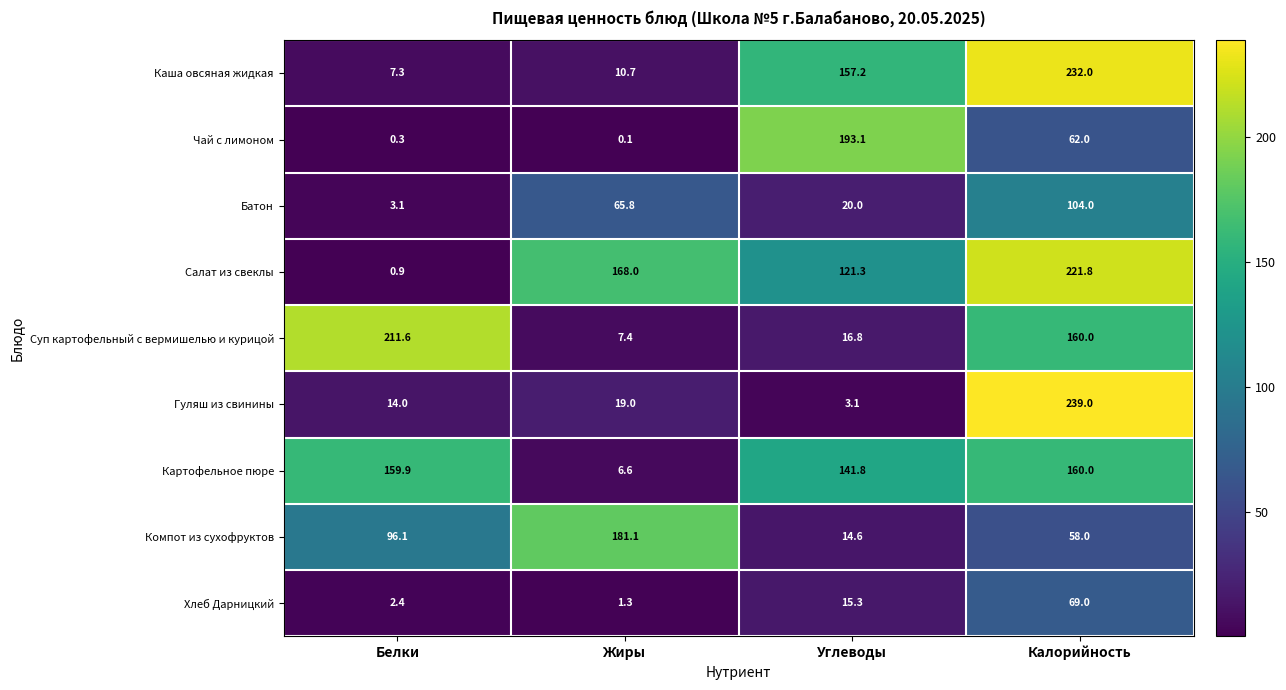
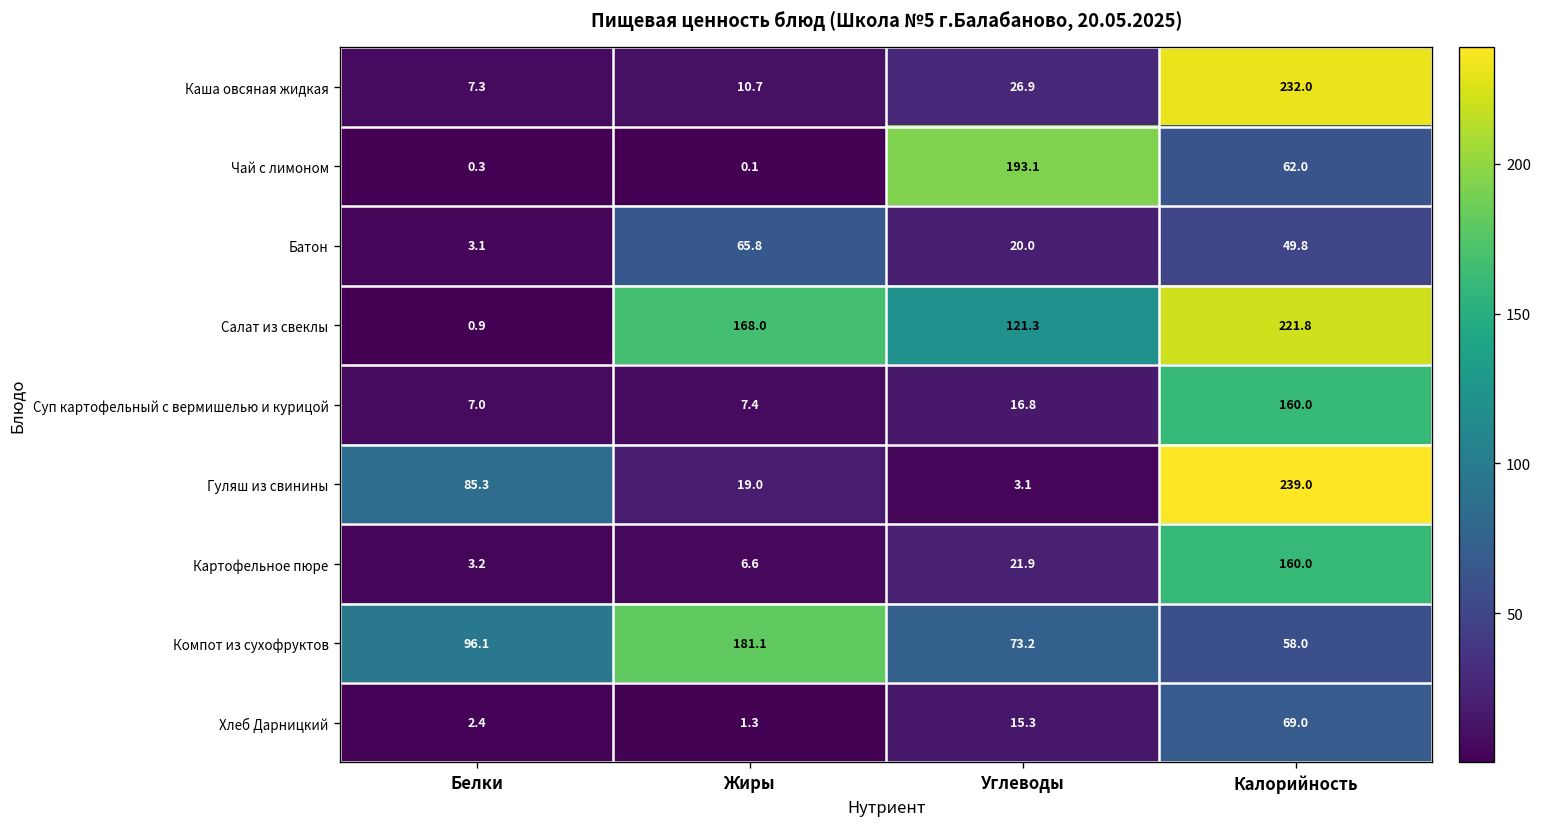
Каша овсяная жидкая, Углеводы: 157.2 -> 26.9
Батон, Калорийность: 104.0 -> 49.8
Суп картофельный с вермишелью и курицой, Белки: 211.6 -> 7.0
Гуляш из свинины, Белки: 14.0 -> 85.3
Картофельное пюре, Белки: 159.9 -> 3.2
Картофельное пюре, Углеводы: 141.8 -> 21.9
Компот из сухофруктов, Углеводы: 14.6 -> 73.2
